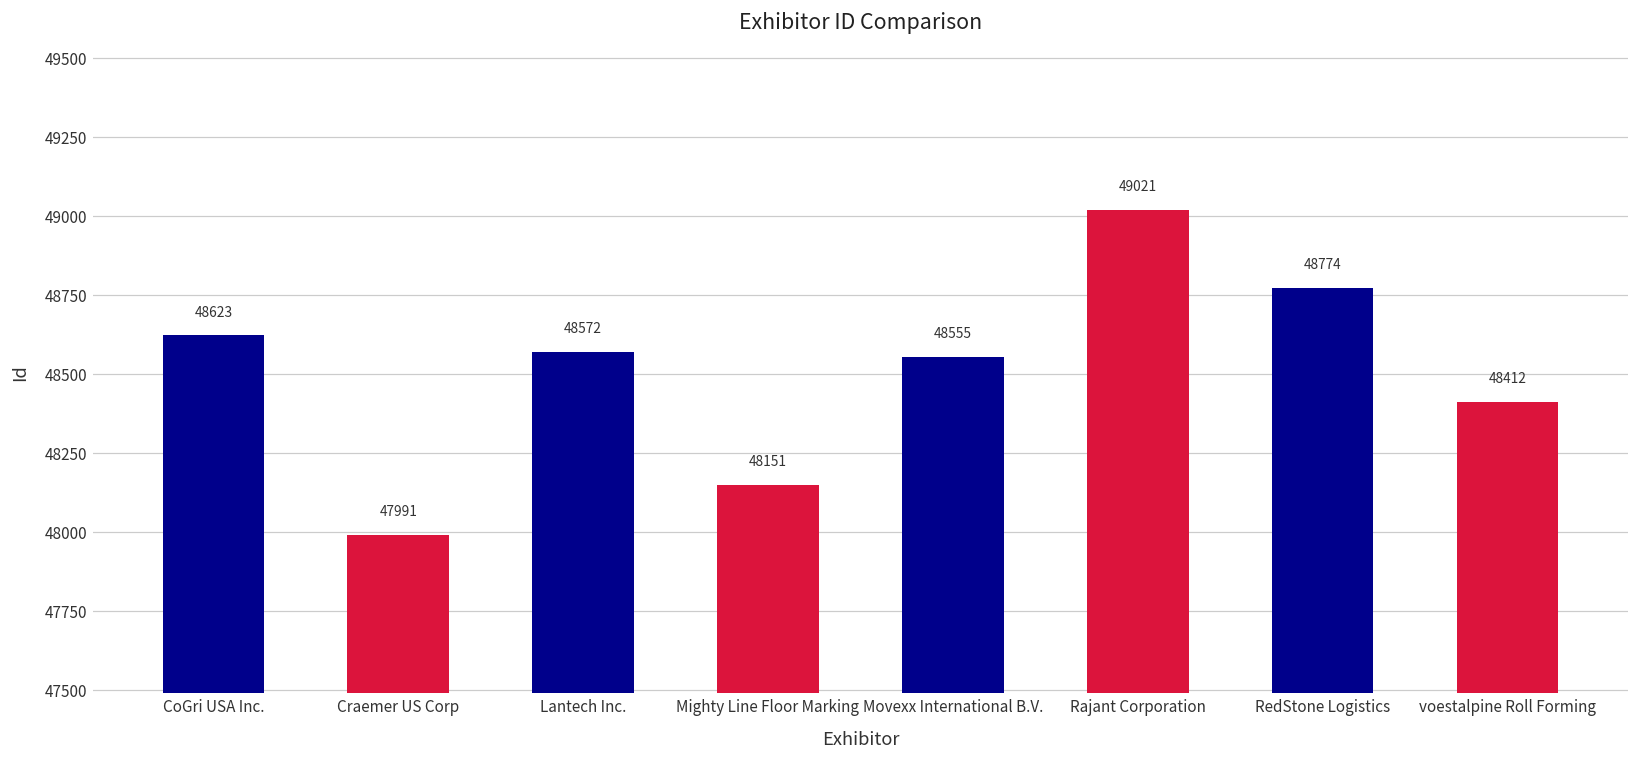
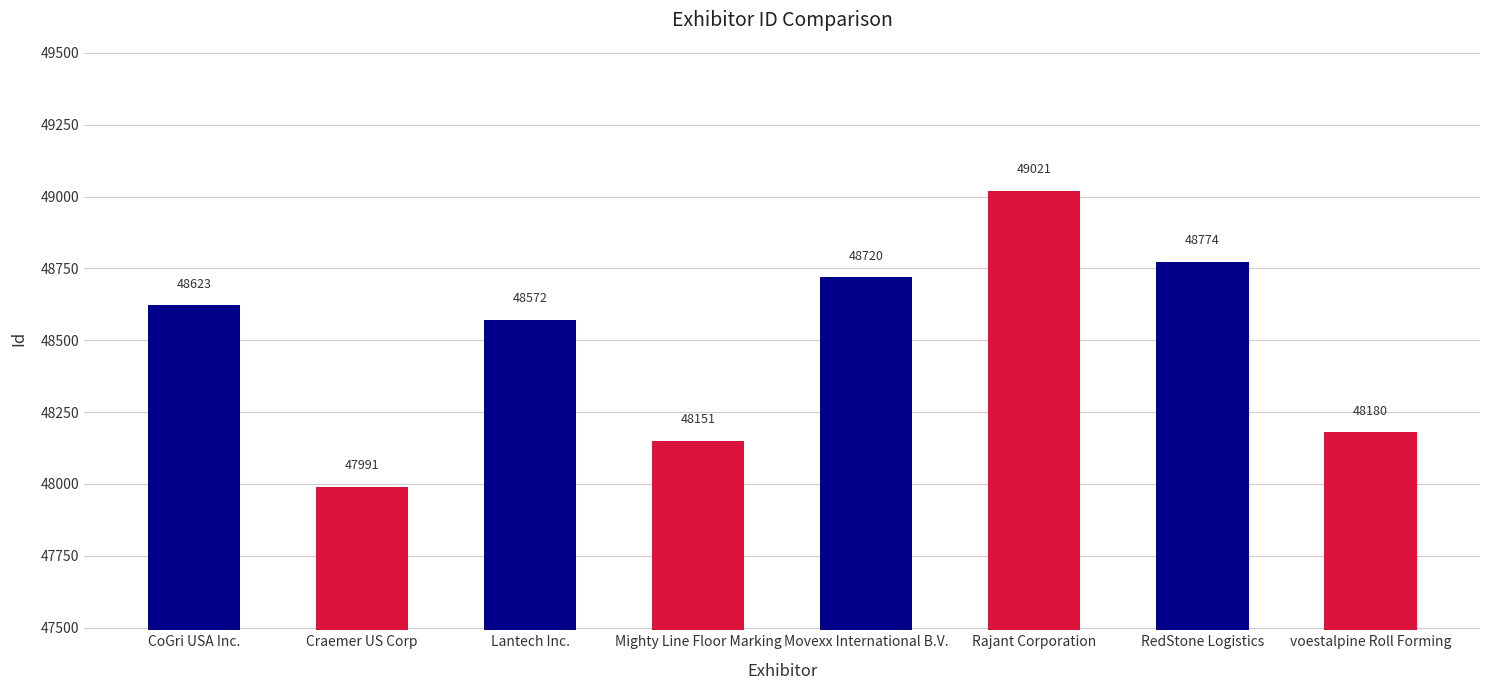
Movexx International B.V.: 48555 -> 48720
voestalpine Roll Forming: 48412 -> 48180
